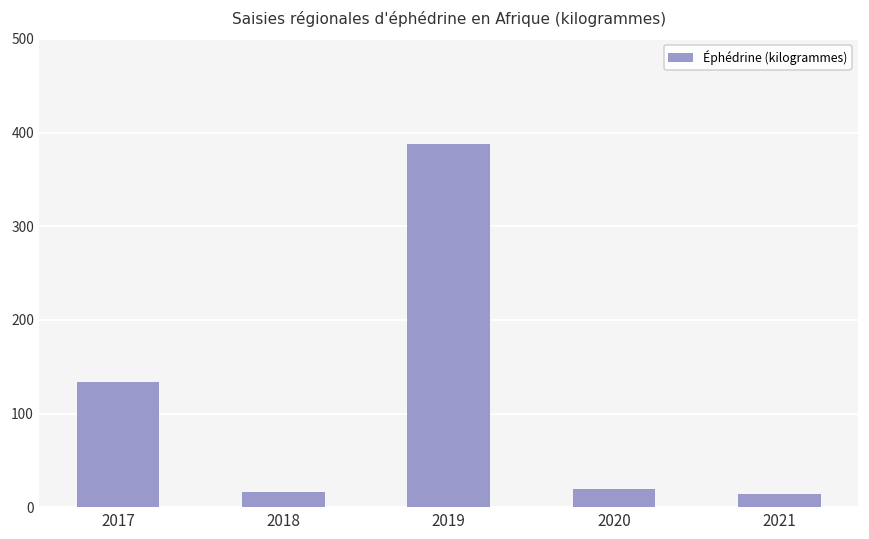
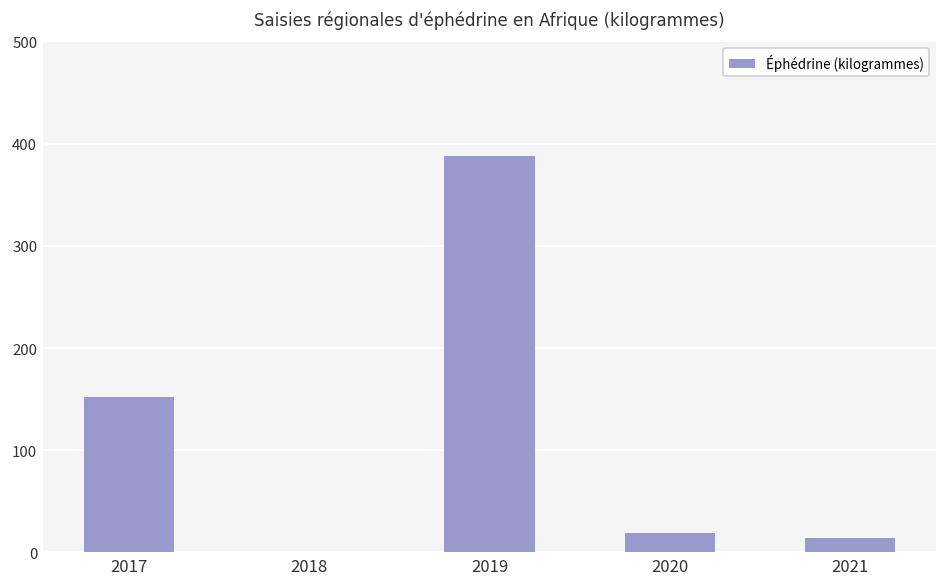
2017: 130 -> 150
2018: 20 -> 0
